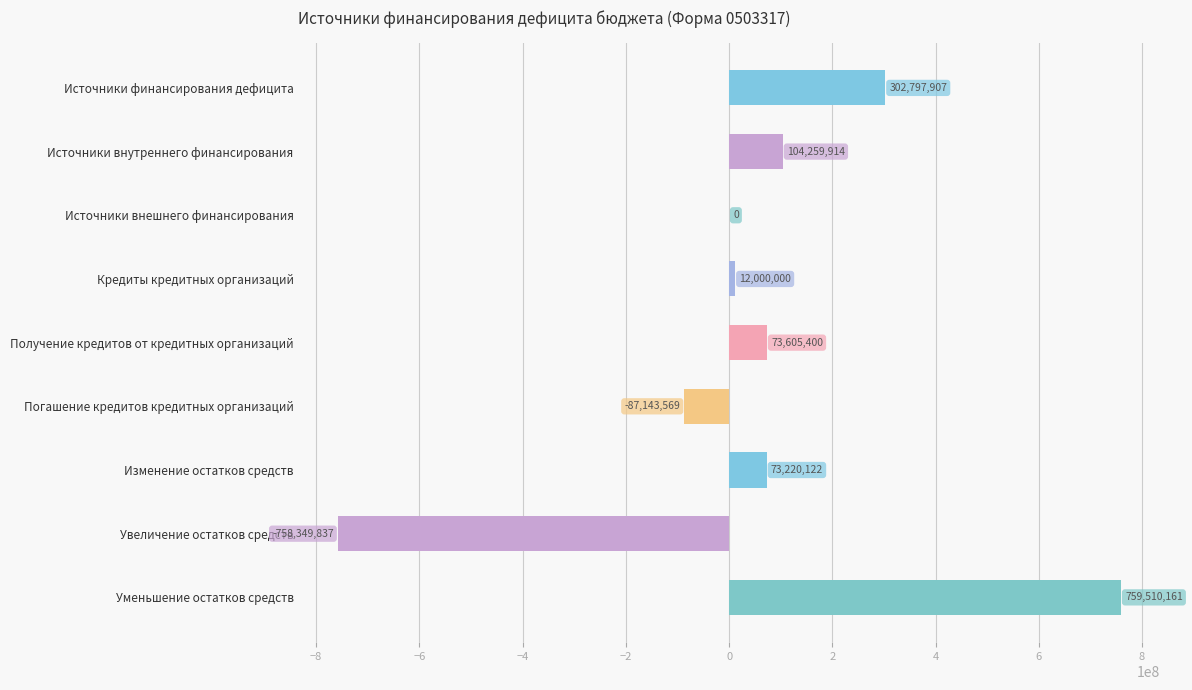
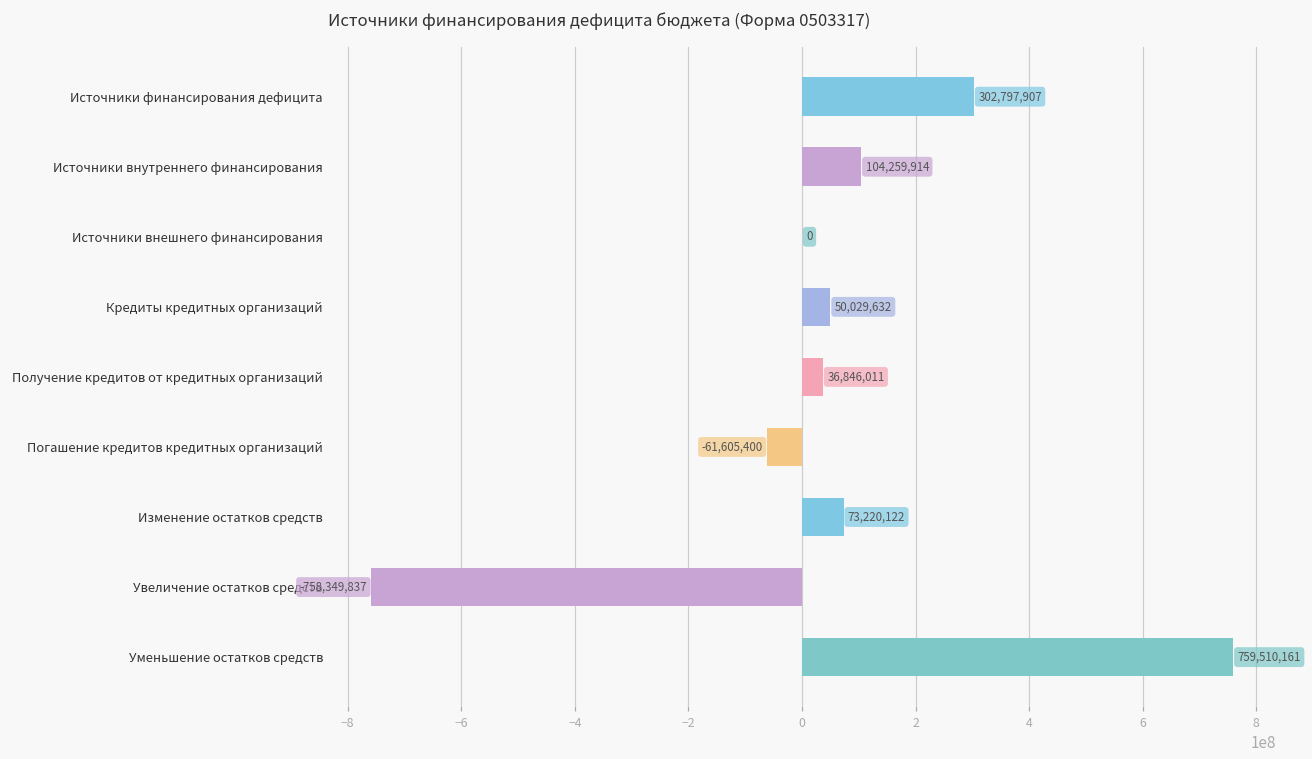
Кредиты кредитных организаций: 12,000,000 -> 50,029,632
Получение кредитов от кредитных организаций: 73,605,400 -> 36,846,011
Погашение кредитов кредитных организаций: -87,143,569 -> -61,605,400
